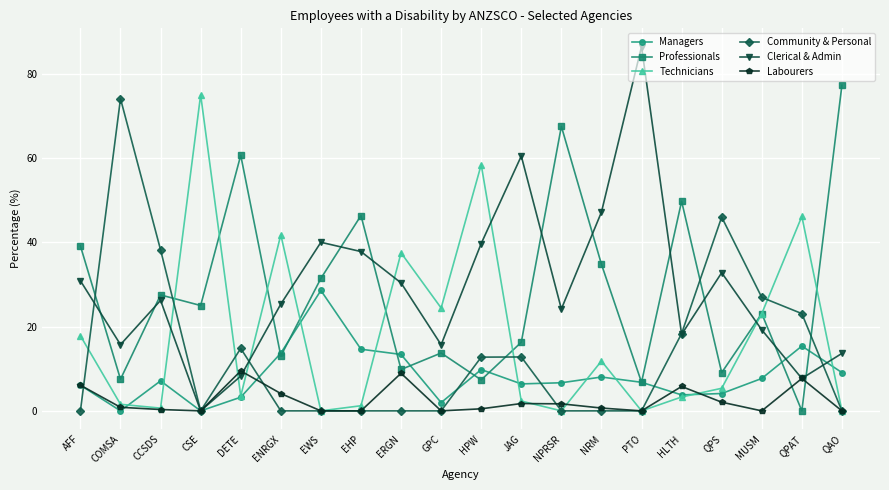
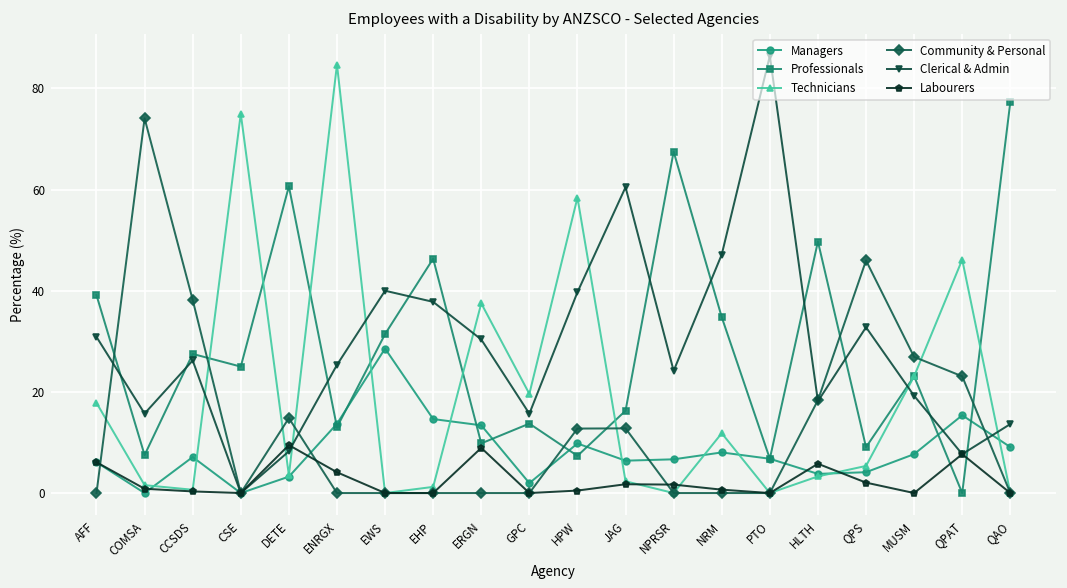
Technicians, ENRGX: 42 -> 85
Technicians, GPC: 24 -> 20
